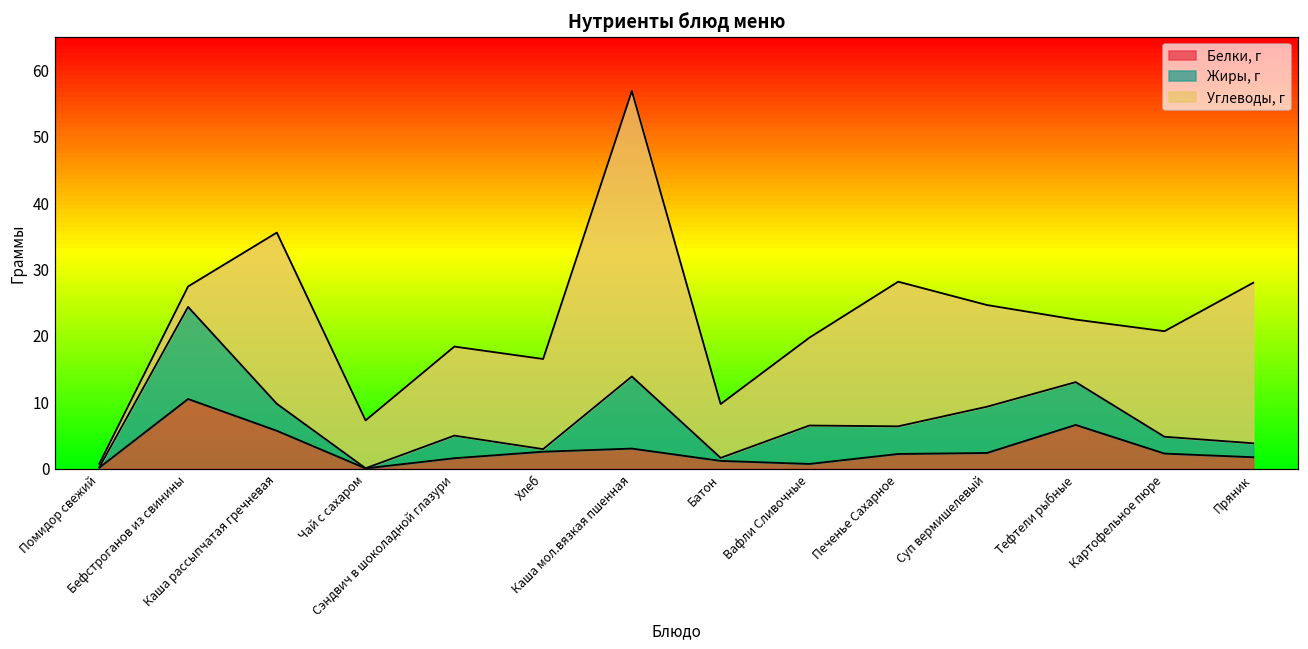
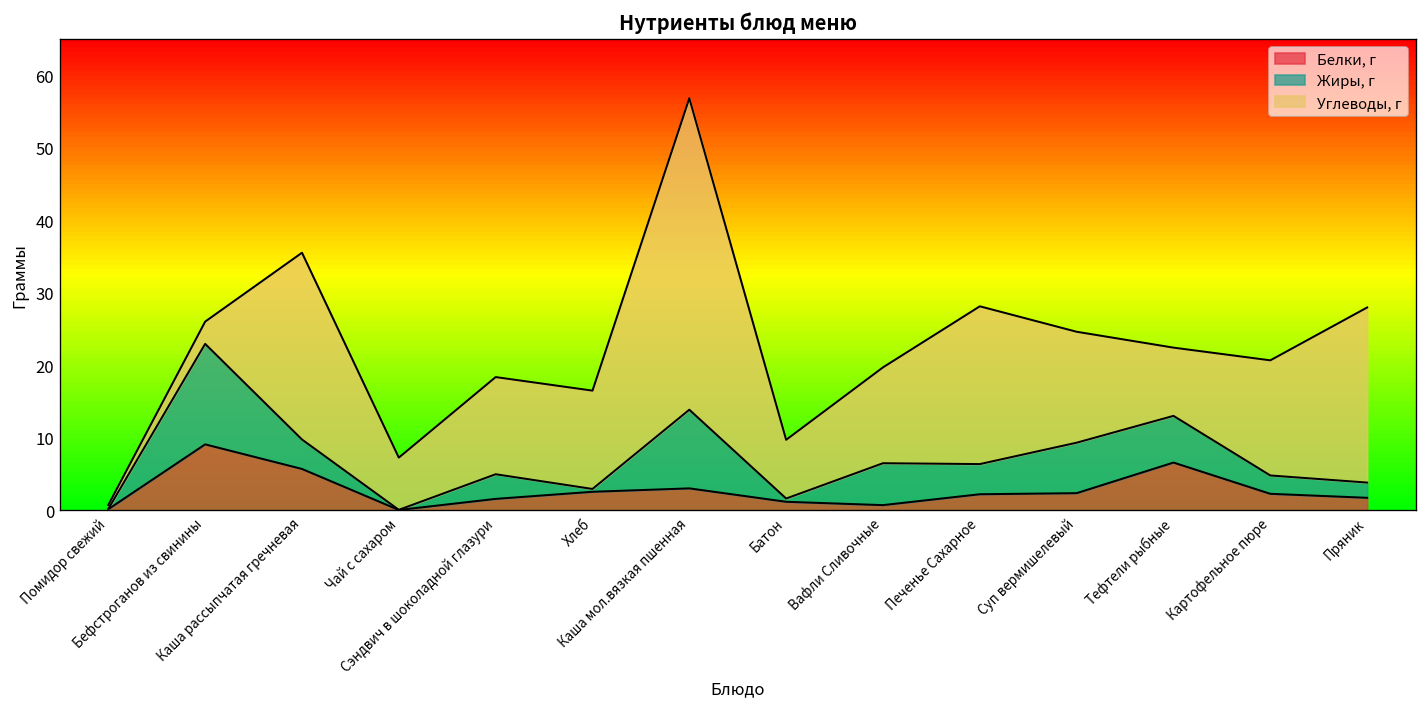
Белки, г, Бефстроганов из свинины: 11 -> 9
